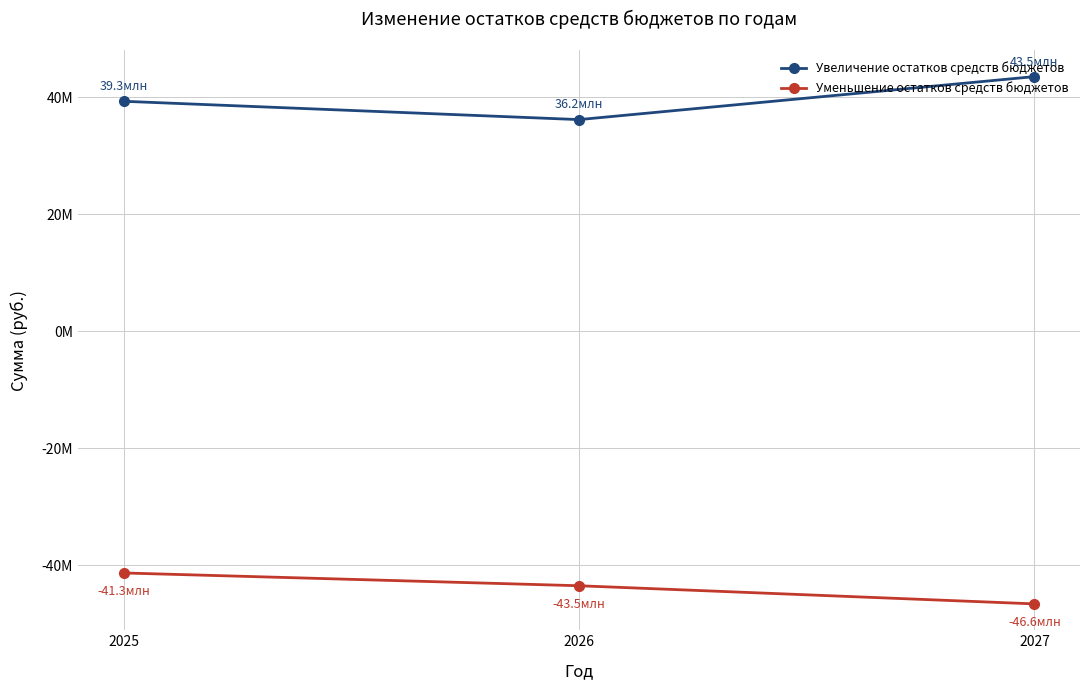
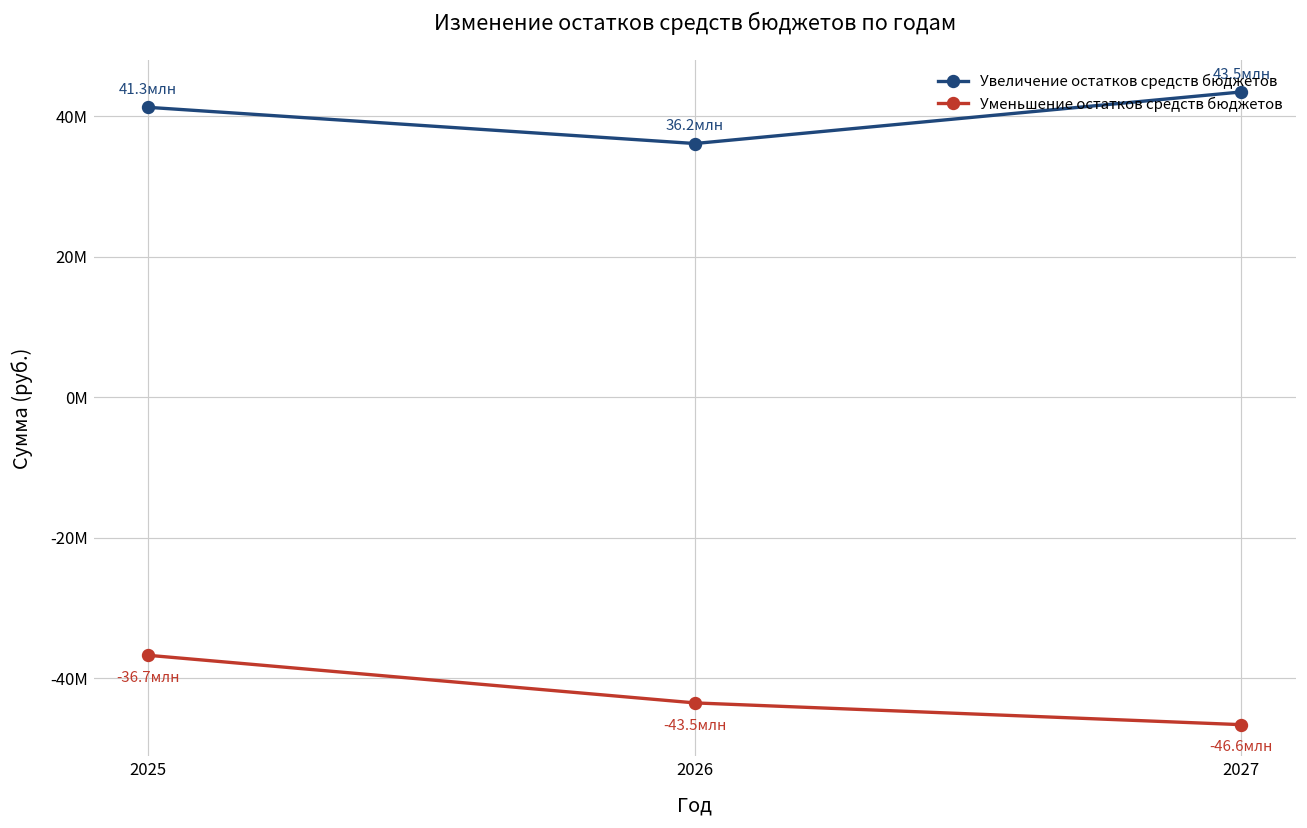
Увеличение остатков средств бюджетов, 2025: 39.3 -> 41.3
Уменьшение остатков средств бюджетов, 2025: -41.3 -> -36.7
